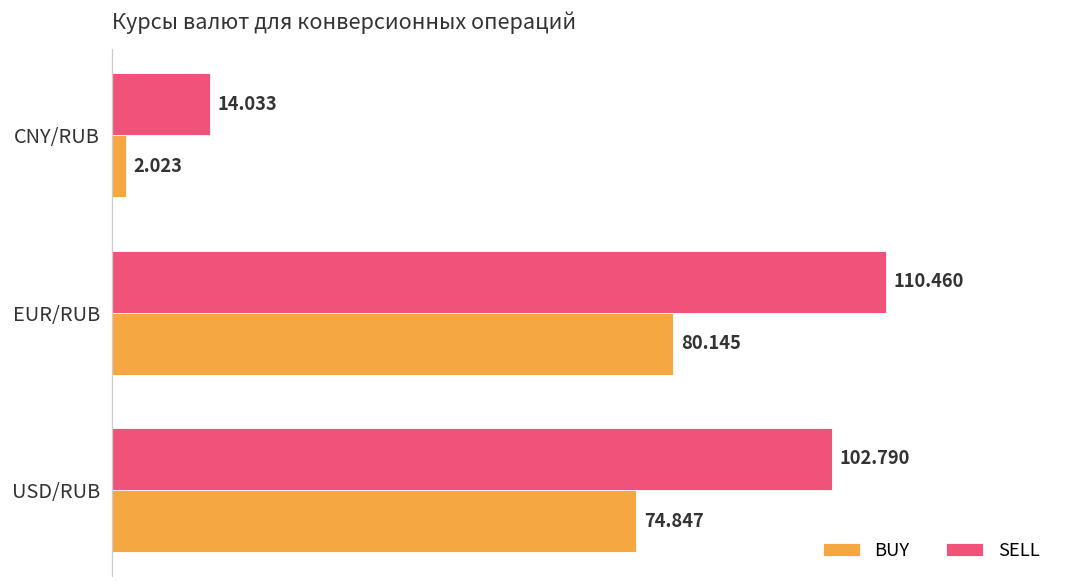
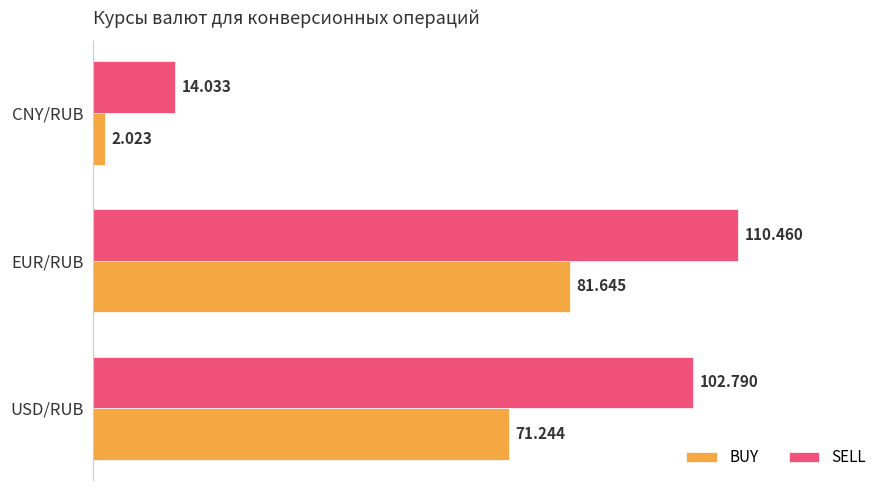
BUY, EUR/RUB: 80.145 -> 81.645
BUY, USD/RUB: 74.847 -> 71.244
